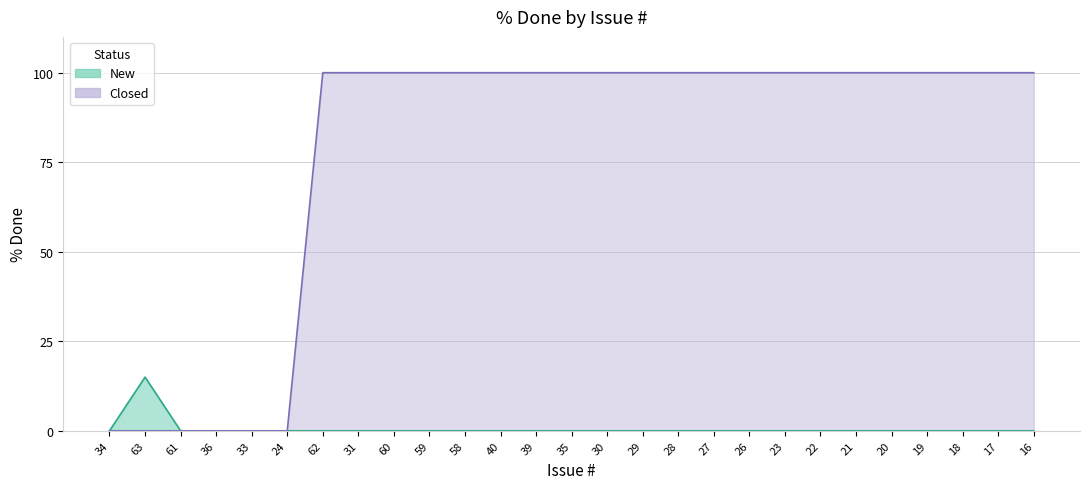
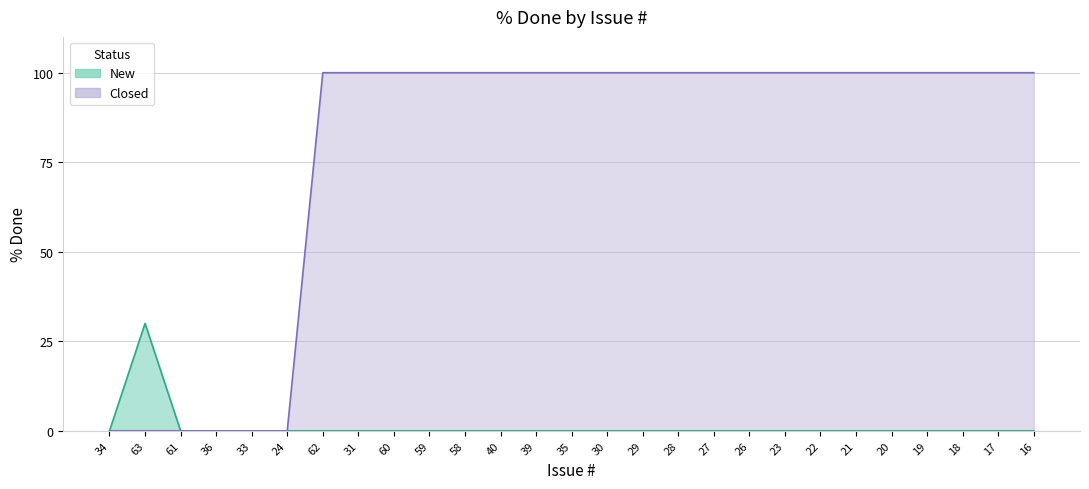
New, 63: 15 -> 30
